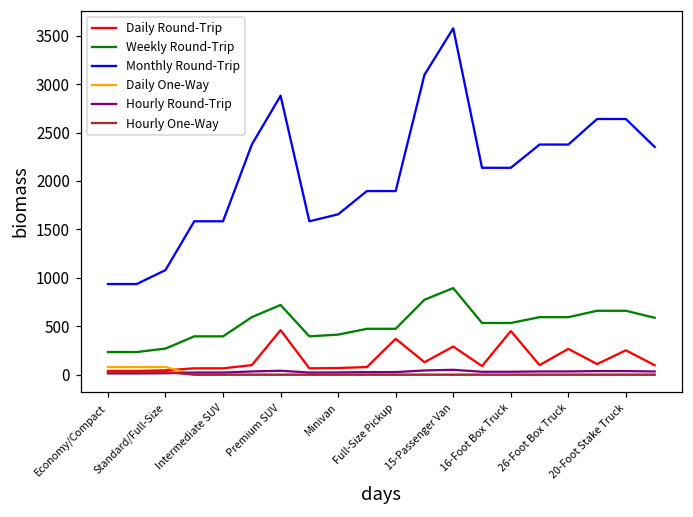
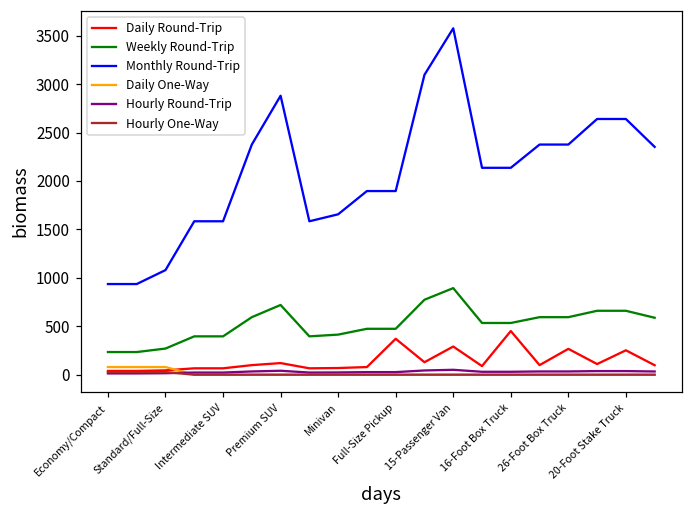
Daily Round-Trip, Premium SUV: 500 -> 100
